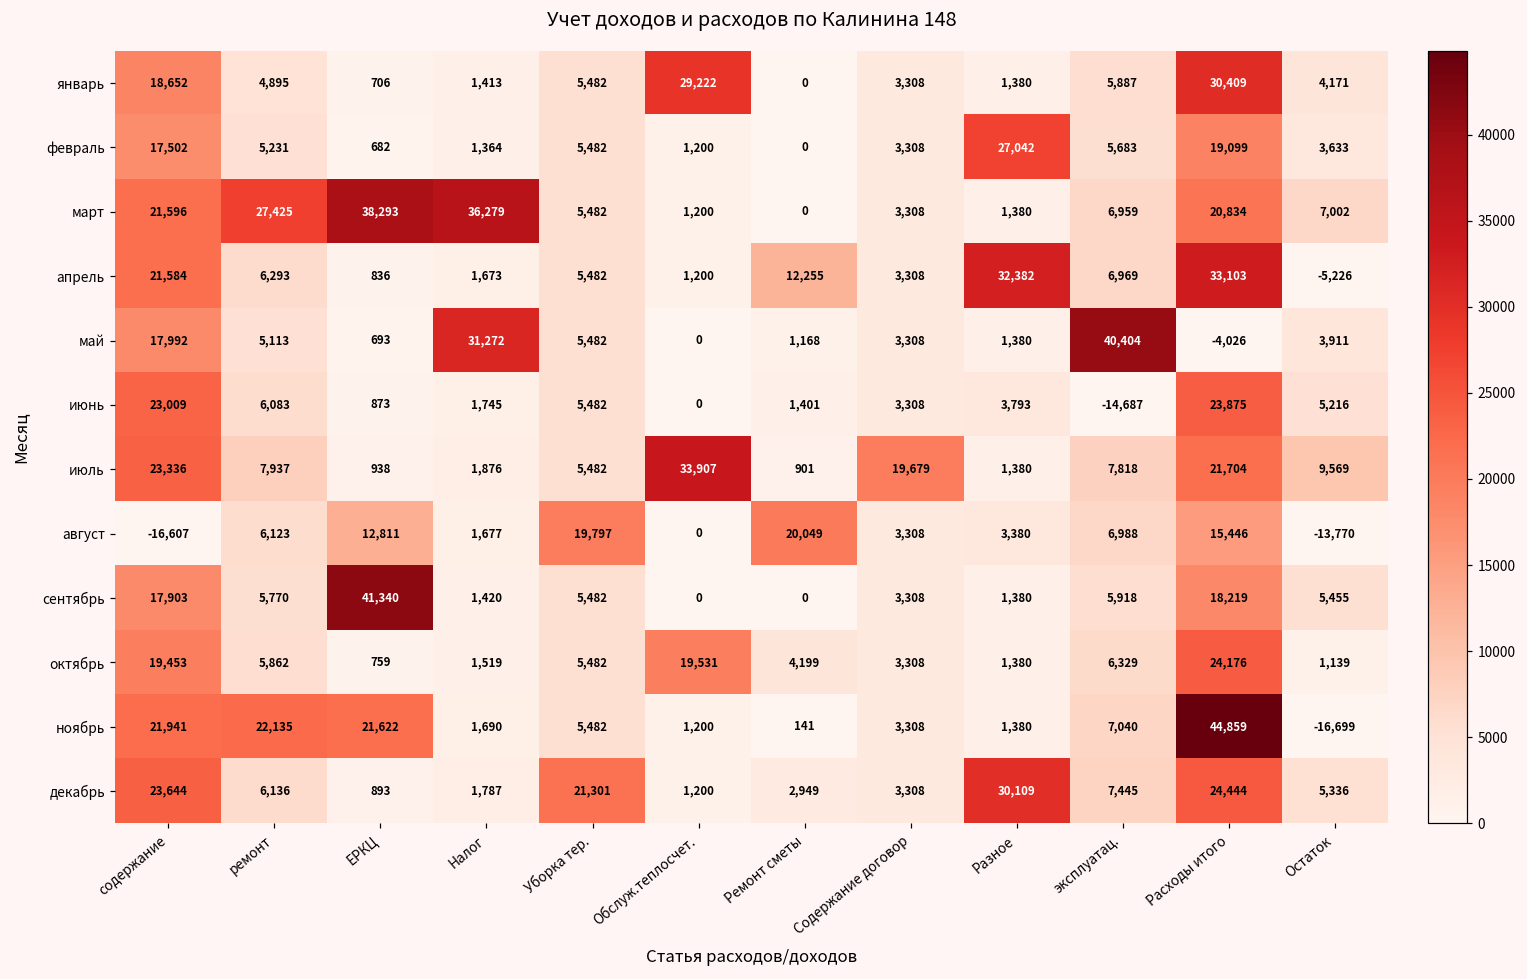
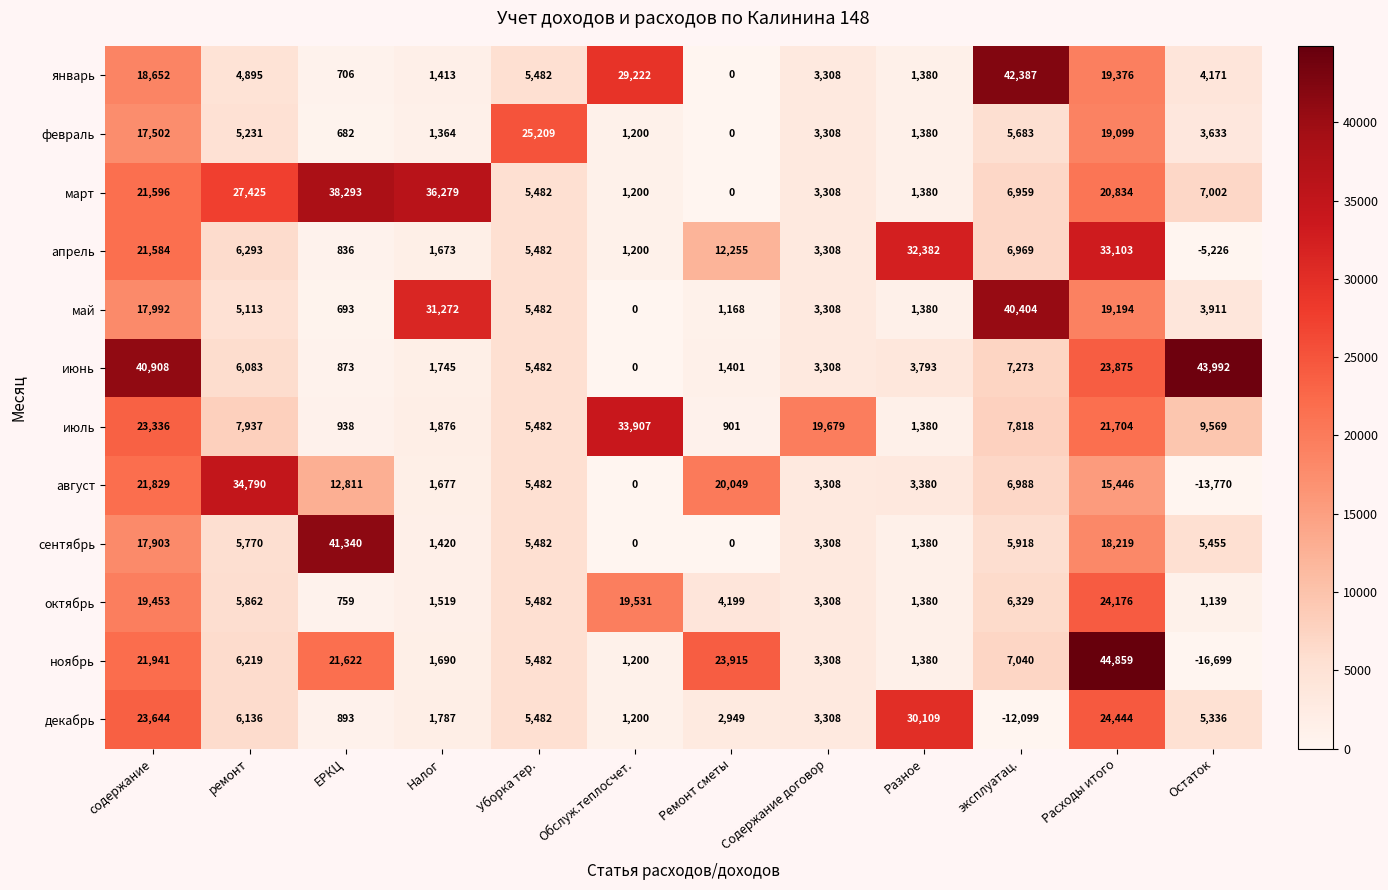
январь, эксплуатац.: 5,887 -> 42,387
январь, Расходы итого: 30,409 -> 19,376
февраль, Уборка тер.: 5,482 -> 25,209
февраль, Разное: 27,042 -> 1,380
май, Расходы итого: -4,026 -> 19,194
июнь, содержание: 23,009 -> 40,908
июнь, эксплуатац.: -14,687 -> 7,273
июнь, Остаток: 5,216 -> 43,992
август, содержание: -16,607 -> 21,829
август, ремонт: 6,123 -> 34,790
август, Уборка тер.: 19,797 -> 5,482
ноябрь, ремонт: 22,135 -> 6,219
ноябрь, Ремонт сметы: 141 -> 23,915
декабрь, Уборка тер.: 21,301 -> 5,482
декабрь, эксплуатац.: 7,445 -> -12,099
